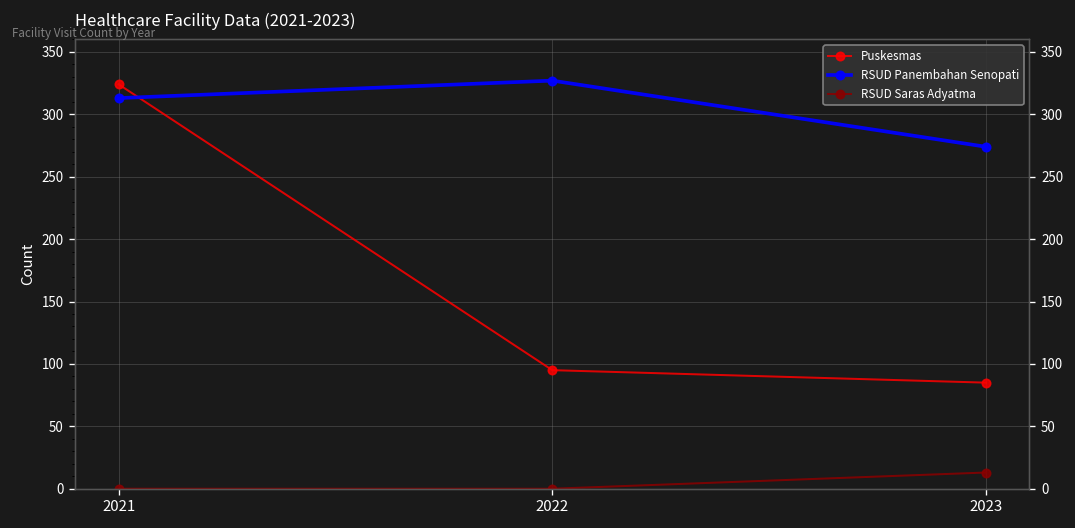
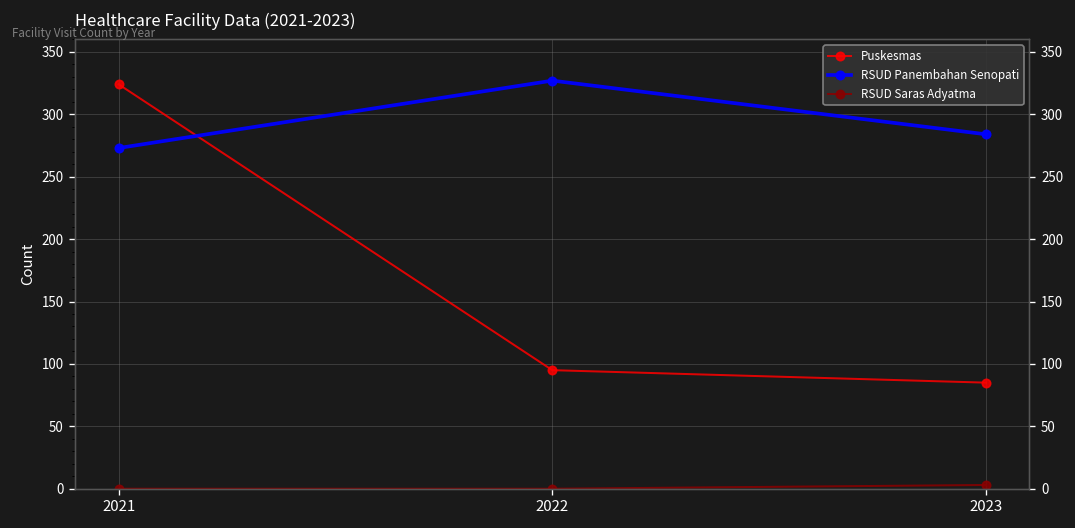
RSUD Panembahan Senopati, 2021: 313 -> 273
RSUD Panembahan Senopati, 2023: 274 -> 284
RSUD Saras Adyatma, 2023: 13 -> 3
